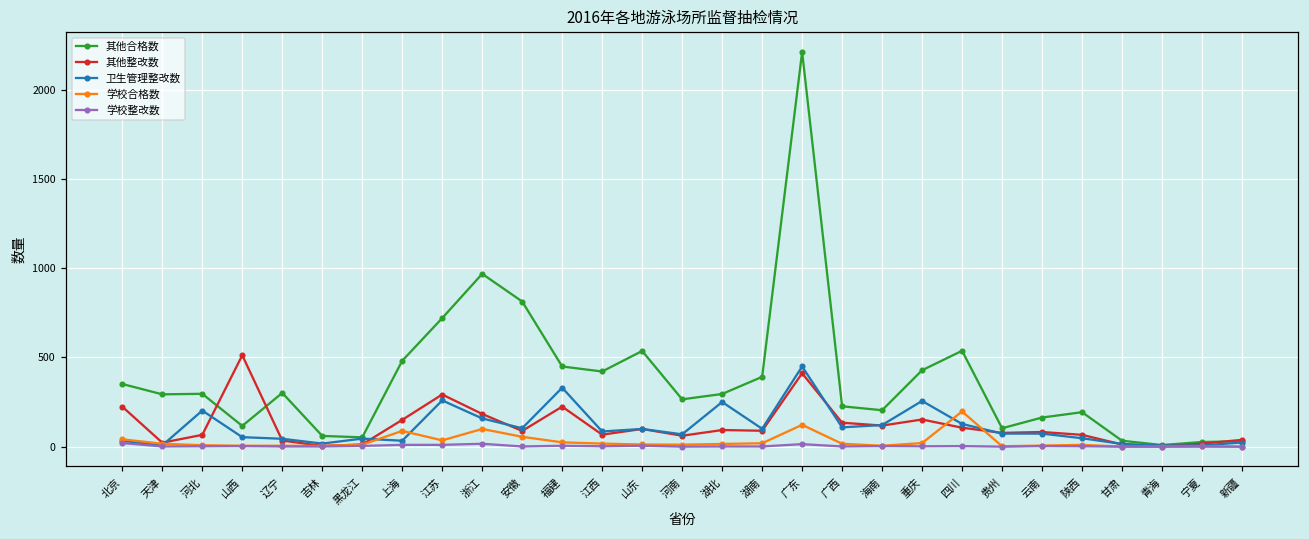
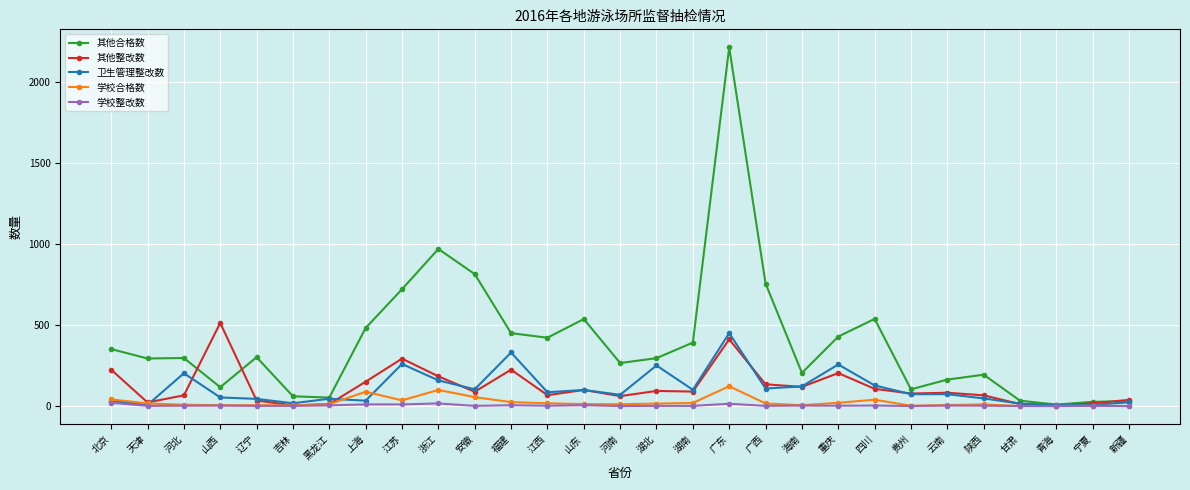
其他合格数, 广西: 230 -> 760
其他整改数, 重庆: 150 -> 200
学校合格数, 四川: 200 -> 40
